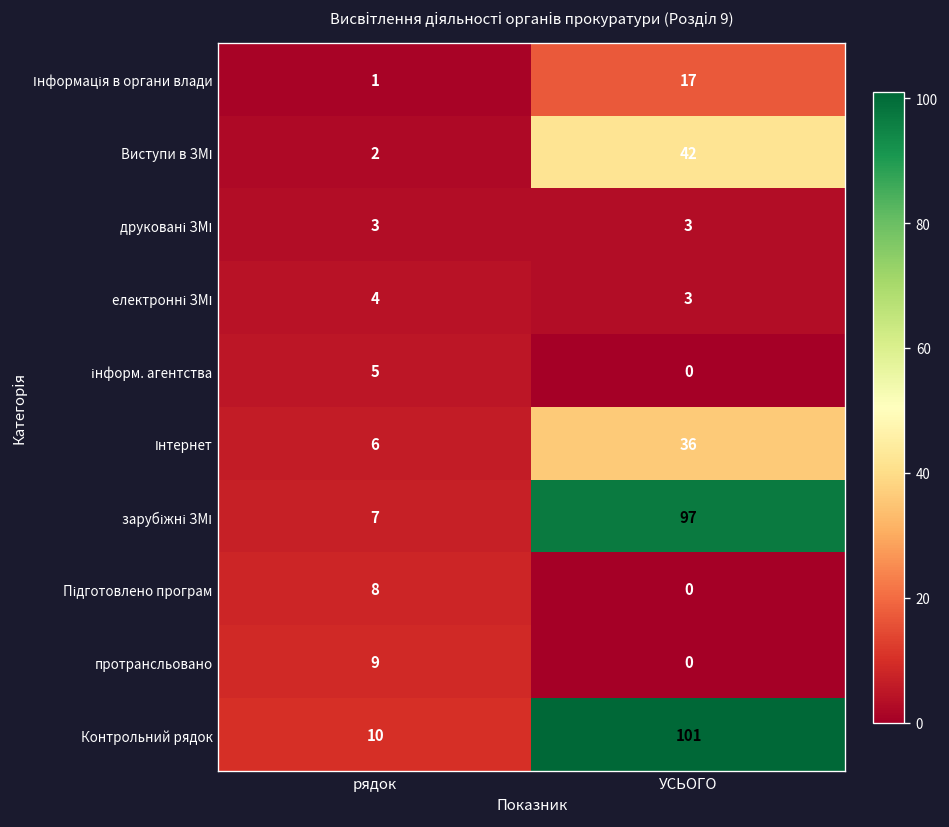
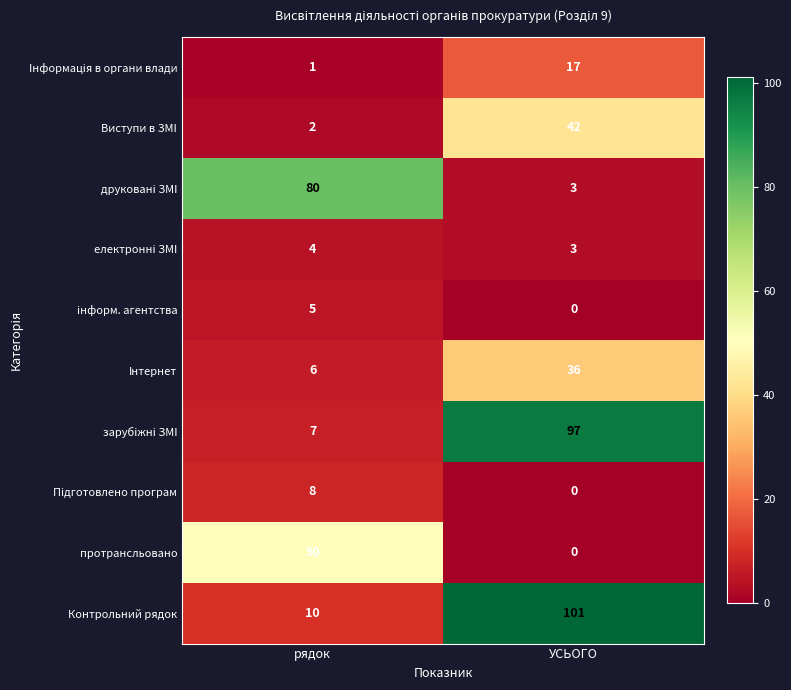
друковані ЗМІ, рядок: 3 -> 80
протрансльовано, рядок: 9 -> 50
